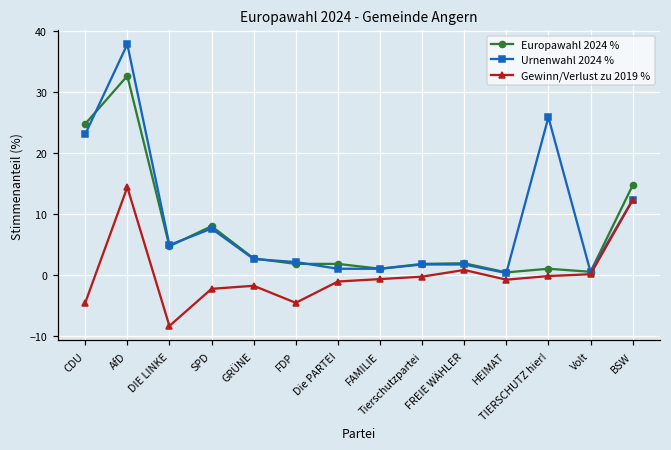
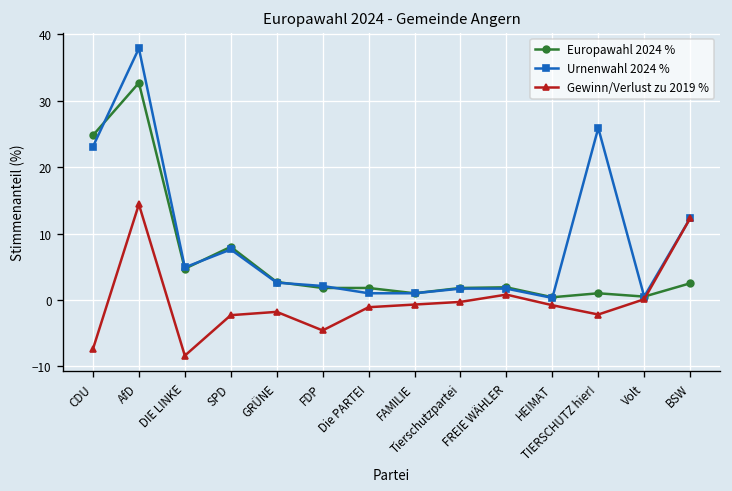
Gewinn/Verlust zu 2019 %, CDU: -5 -> -7
Gewinn/Verlust zu 2019 %, TIERSCHUTZ hier!: 0 -> -2
Europawahl 2024 %, BSW: 15 -> 3
